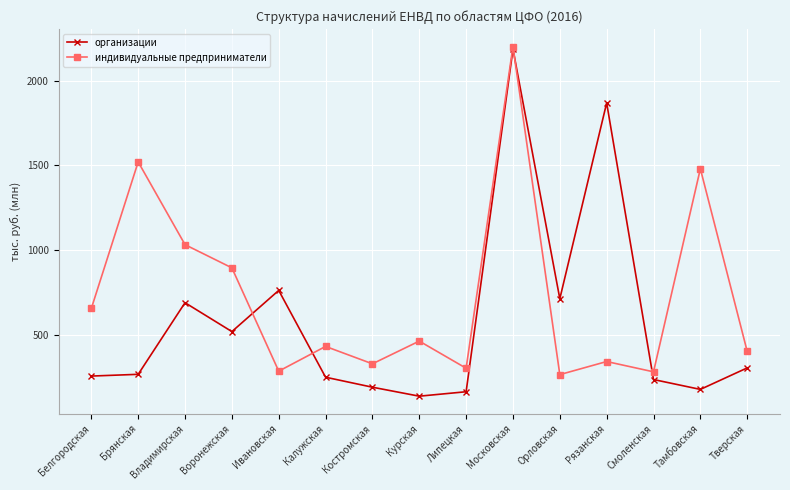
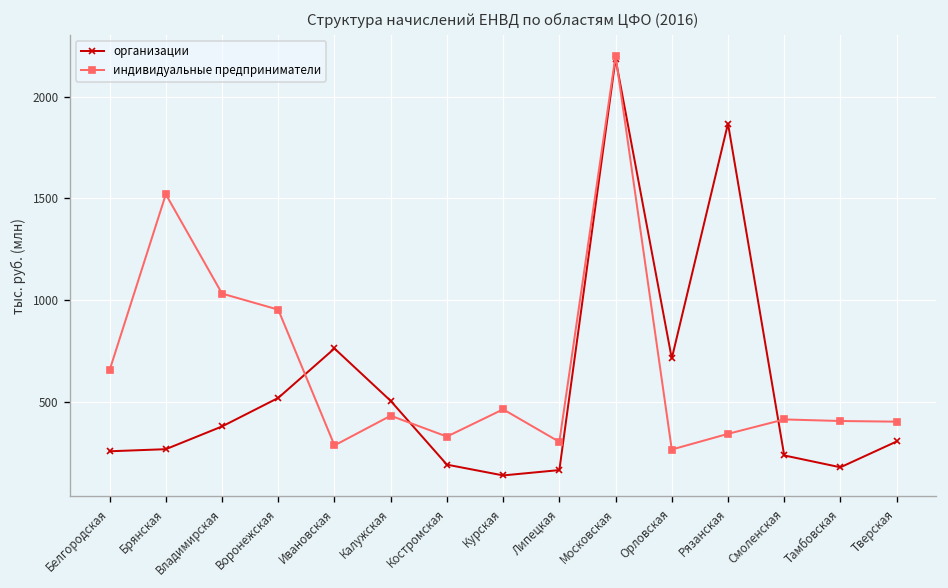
организации, Владимирская: 690 -> 380
индивидуальные предприниматели, Воронежская: 890 -> 950
организации, Калужская: 250 -> 500
индивидуальные предприниматели, Смоленская: 280 -> 410
индивидуальные предприниматели, Тамбовская: 1480 -> 400
